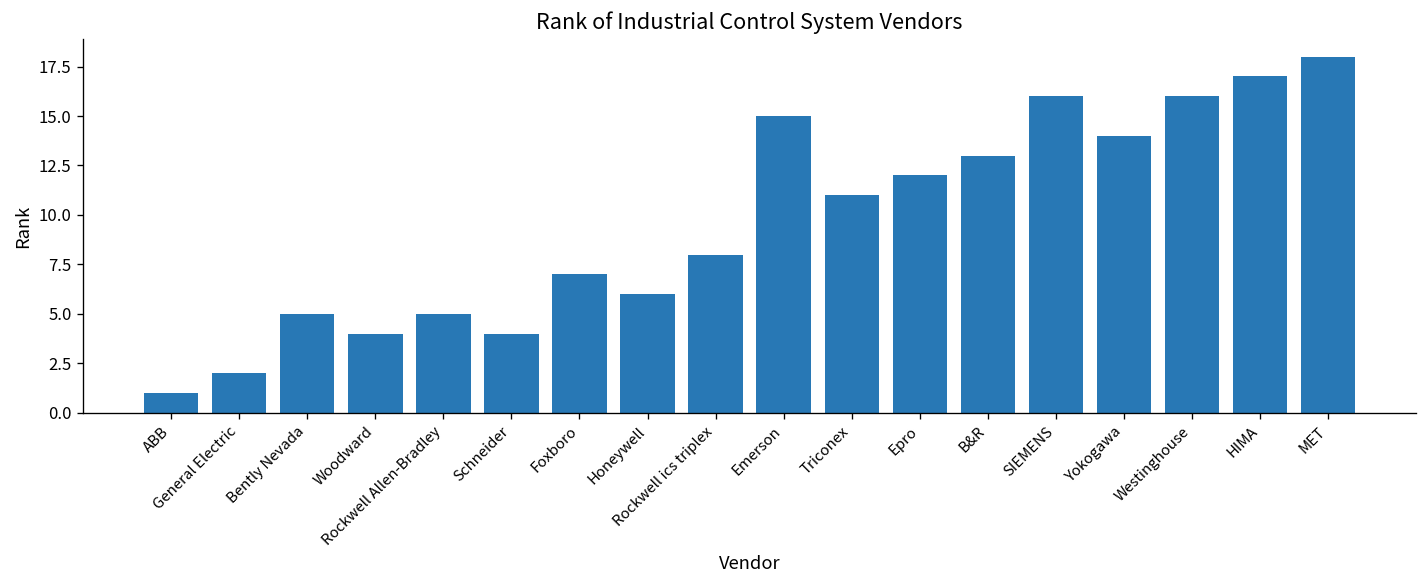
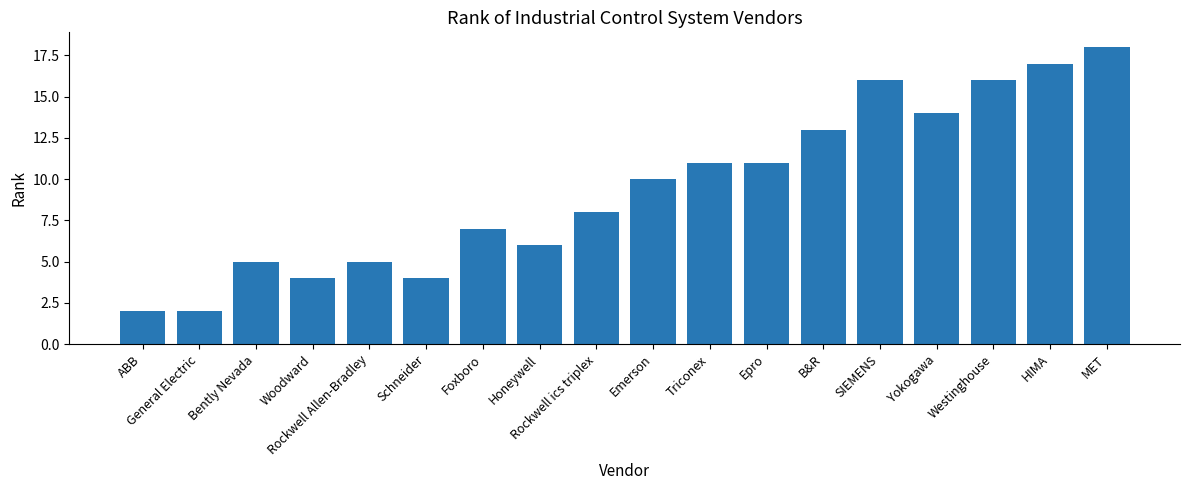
ABB: 1 -> 2
Emerson: 15 -> 10
Epro: 12 -> 11
